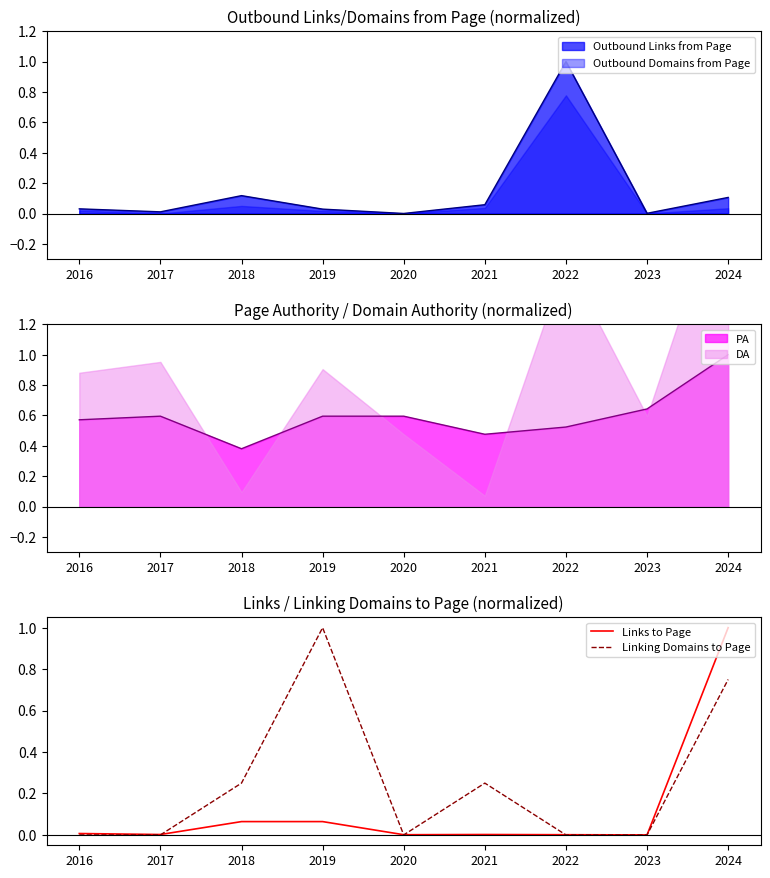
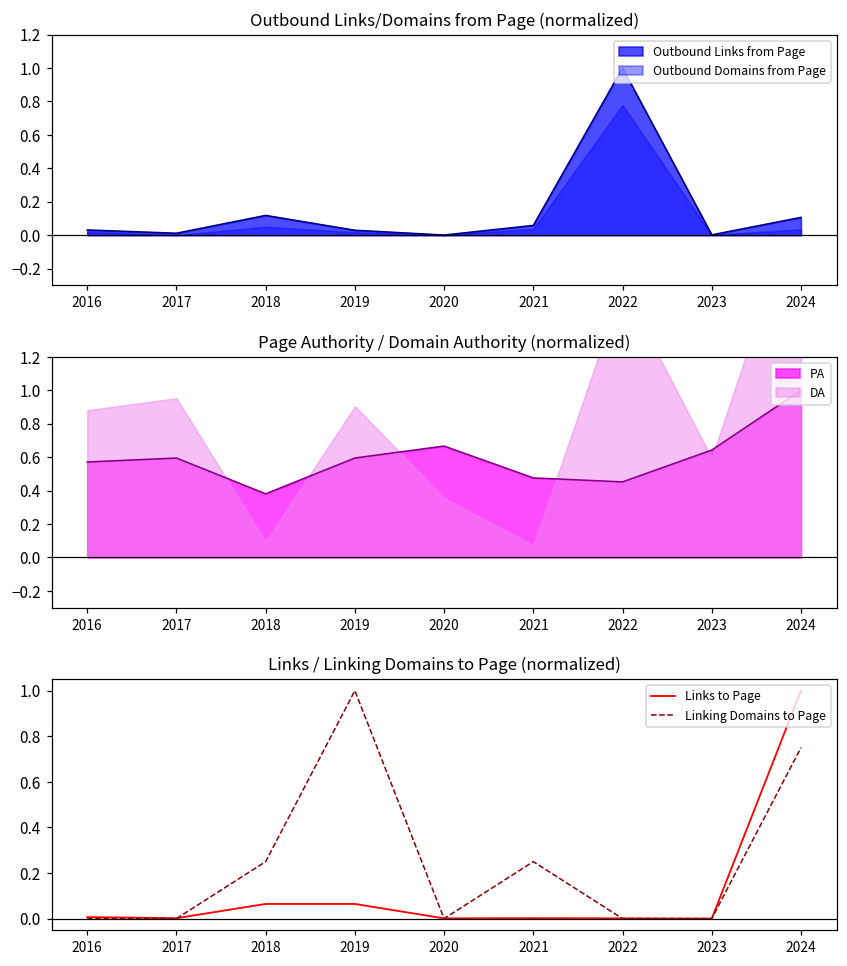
Page Authority / Domain Authority (normalized), PA, 2020: 0.60 -> 0.67
Page Authority / Domain Authority (normalized), DA, 2020: 0.48 -> 0.36
Page Authority / Domain Authority (normalized), PA, 2022: 0.52 -> 0.45
